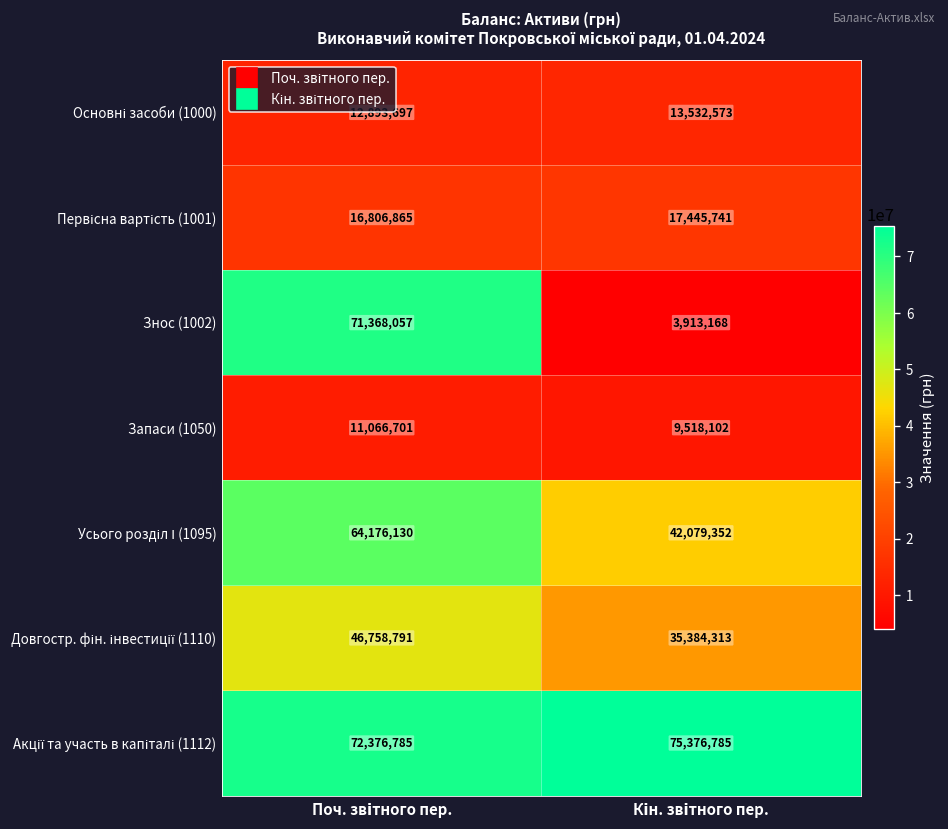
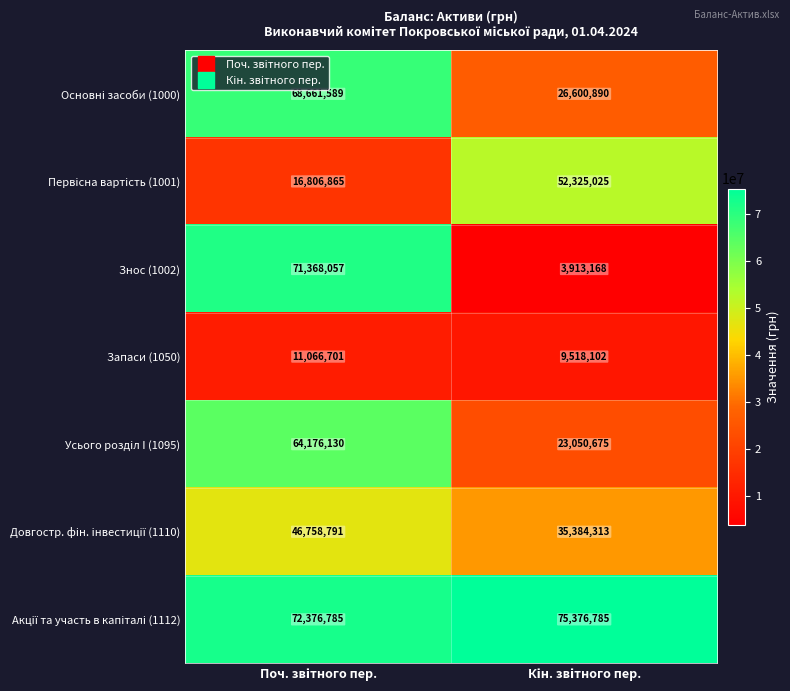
Основні засоби (1000), Поч. звітного пер.: 12,893,697 -> 68,661,589
Основні засоби (1000), Кін. звітного пер.: 13,532,573 -> 26,600,890
Первісна вартість (1001), Кін. звітного пер.: 17,445,741 -> 52,325,025
Усього розділ І (1095), Кін. звітного пер.: 42,079,352 -> 23,050,675
